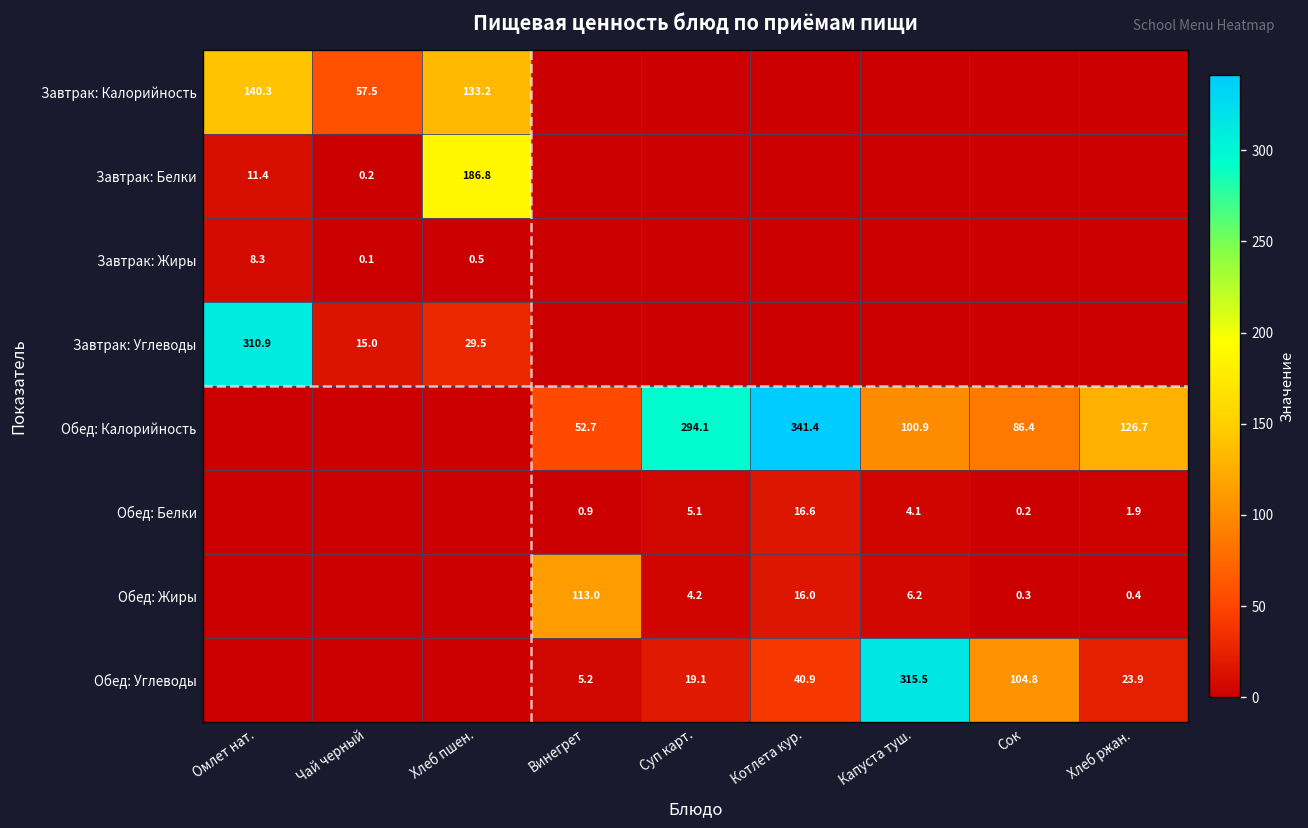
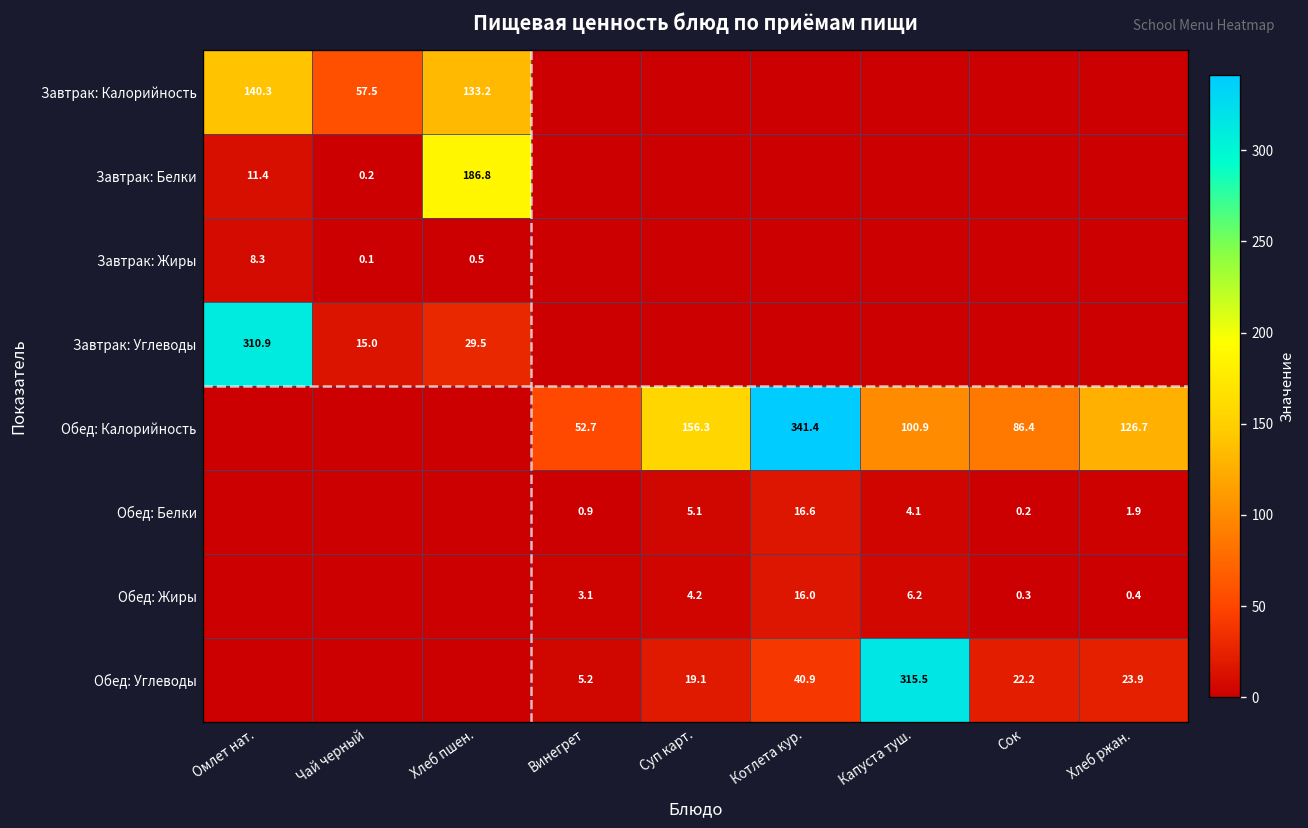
Обед: Калорийность, Суп карт.: 294.1 -> 156.3
Обед: Жиры, Винегрет: 113.0 -> 3.1
Обед: Углеводы, Сок: 104.8 -> 22.2
